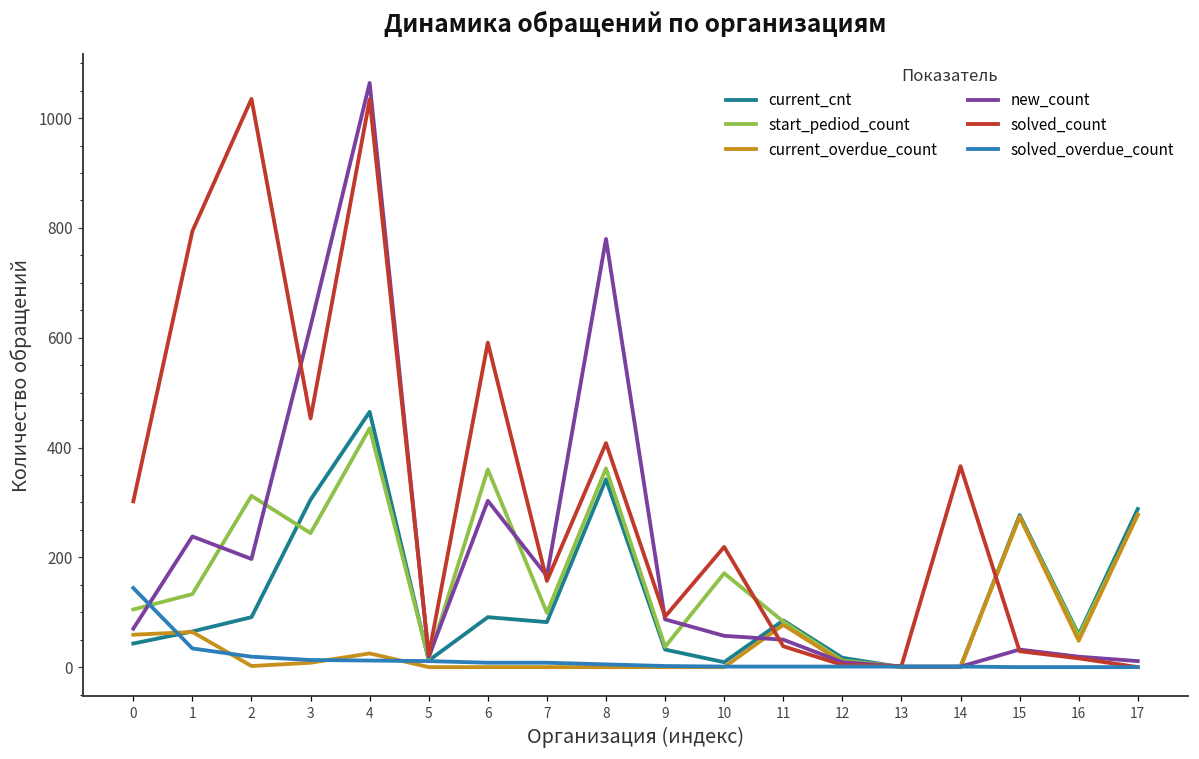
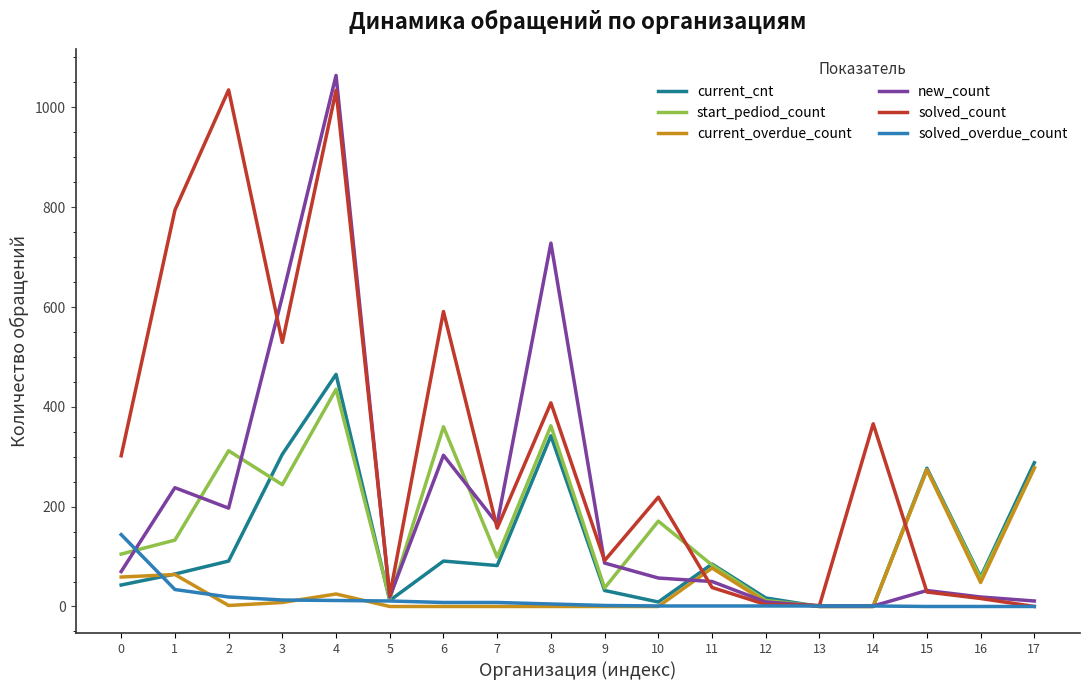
solved_count, 3: 450 -> 530
new_count, 8: 780 -> 730
